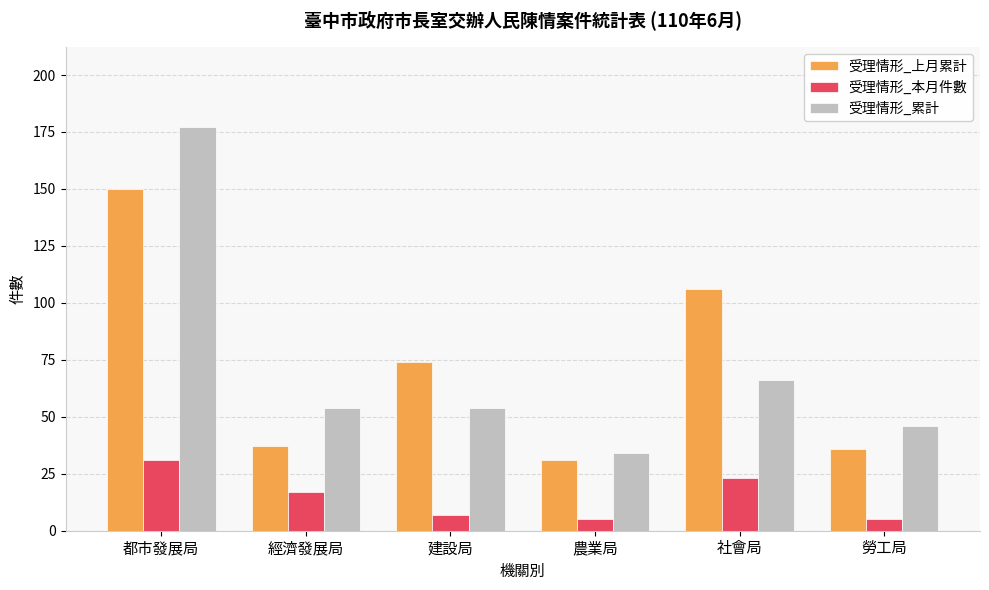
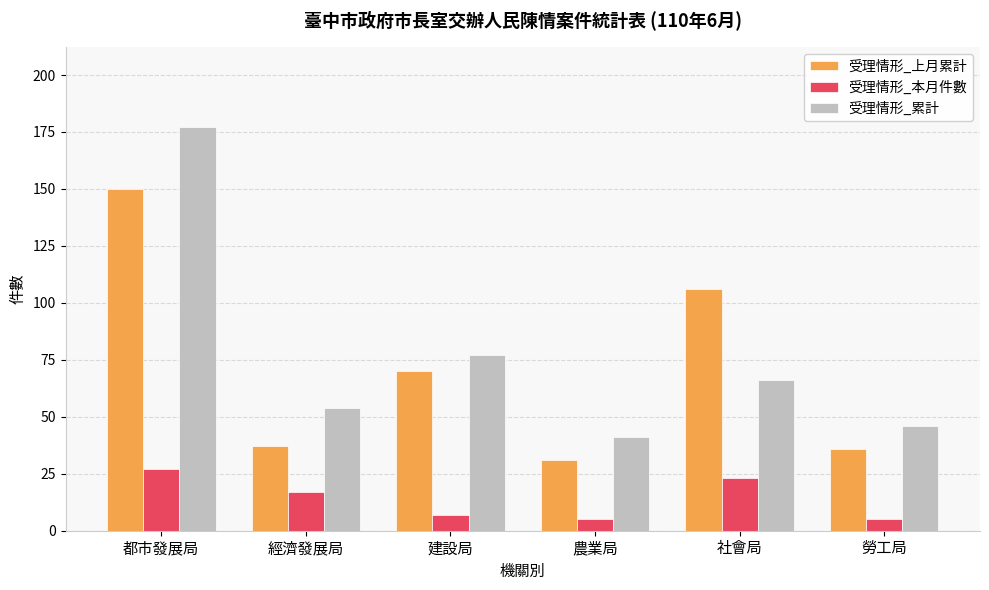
受理情形_本月件數, 都市發展局: 31 -> 27
受理情形_上月累計, 建設局: 74 -> 70
受理情形_累計, 建設局: 54 -> 77
受理情形_累計, 農業局: 34 -> 41
